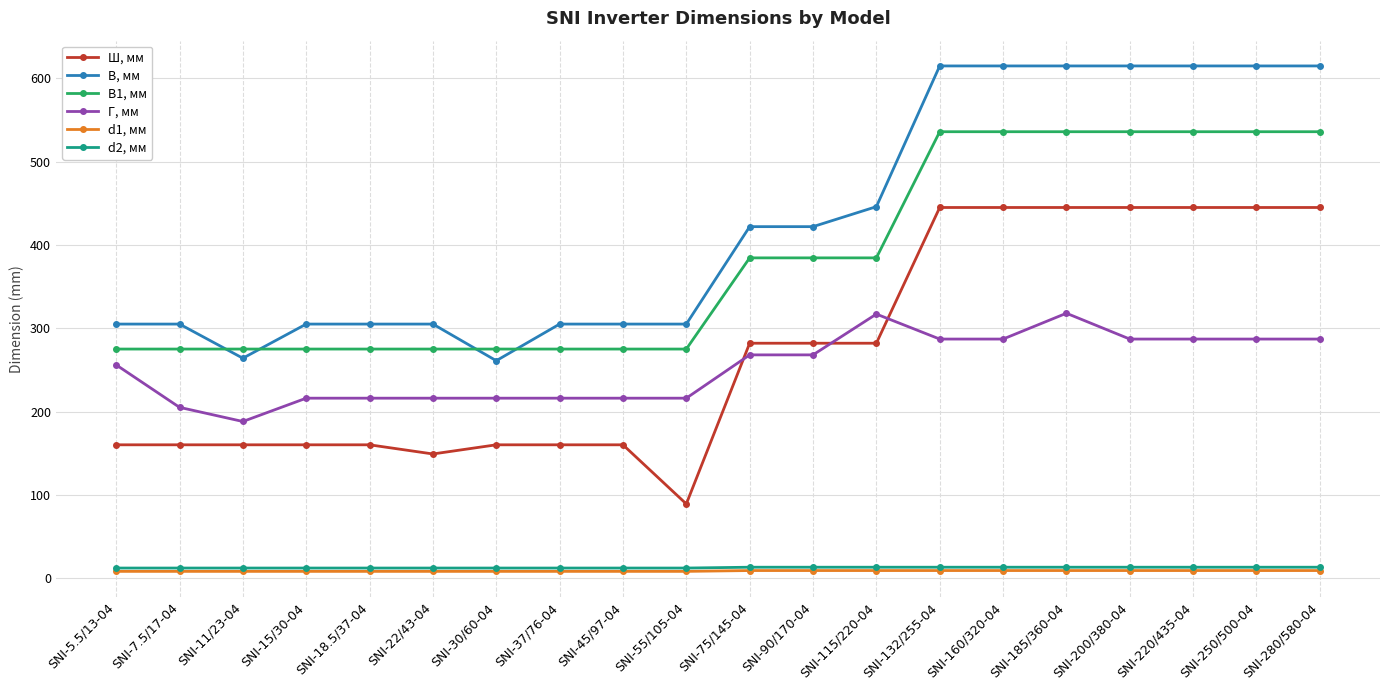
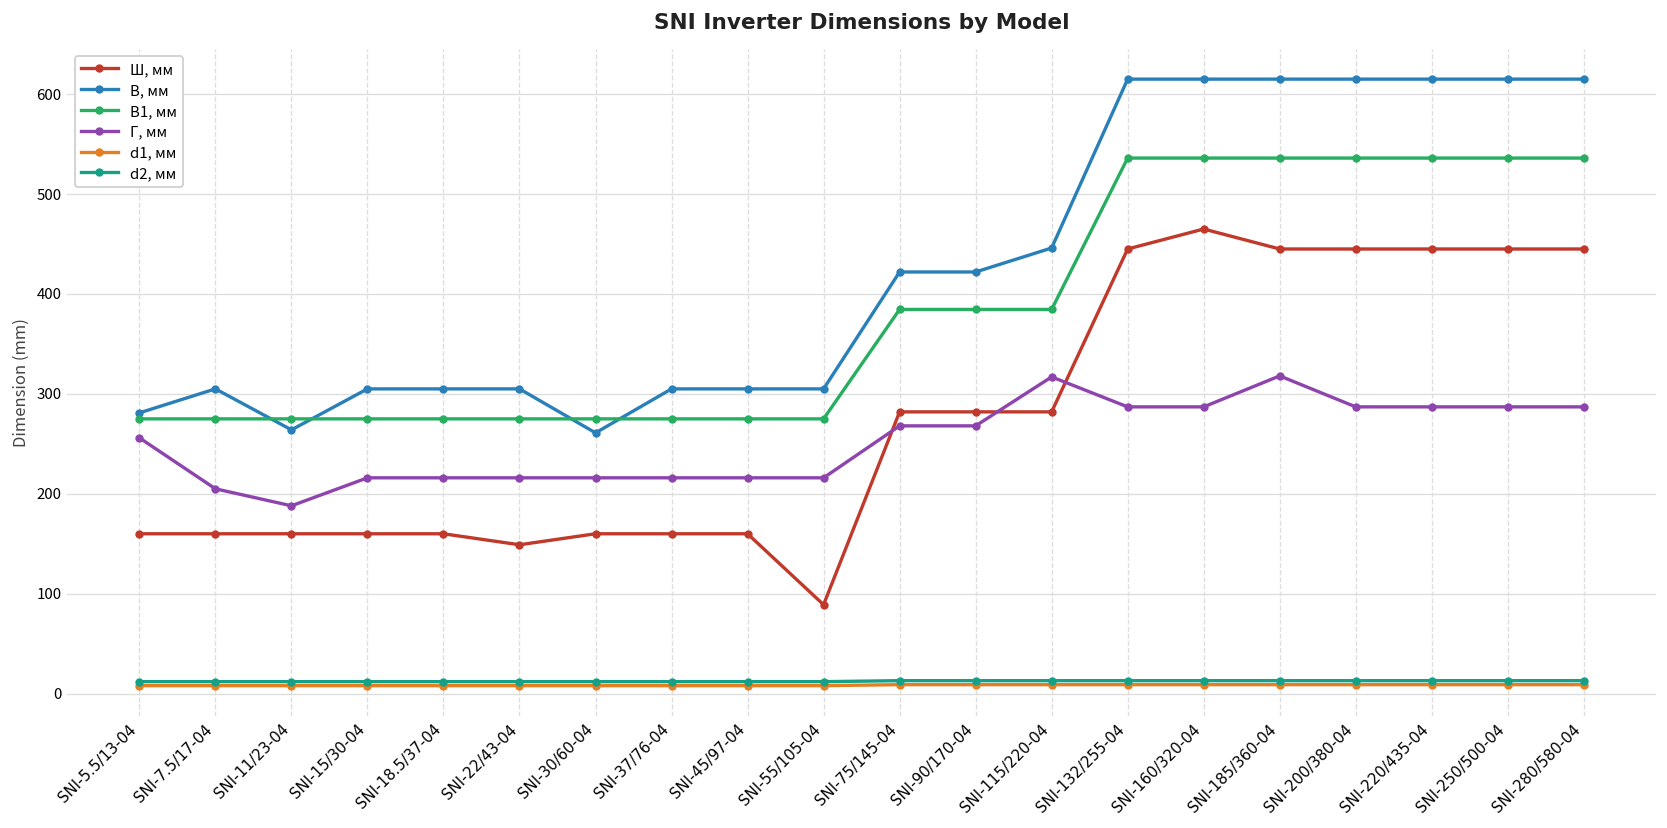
В, мм, SNI-5.5/13-04: 310 -> 280
Ш, мм, SNI-160/320-04: 450 -> 470
